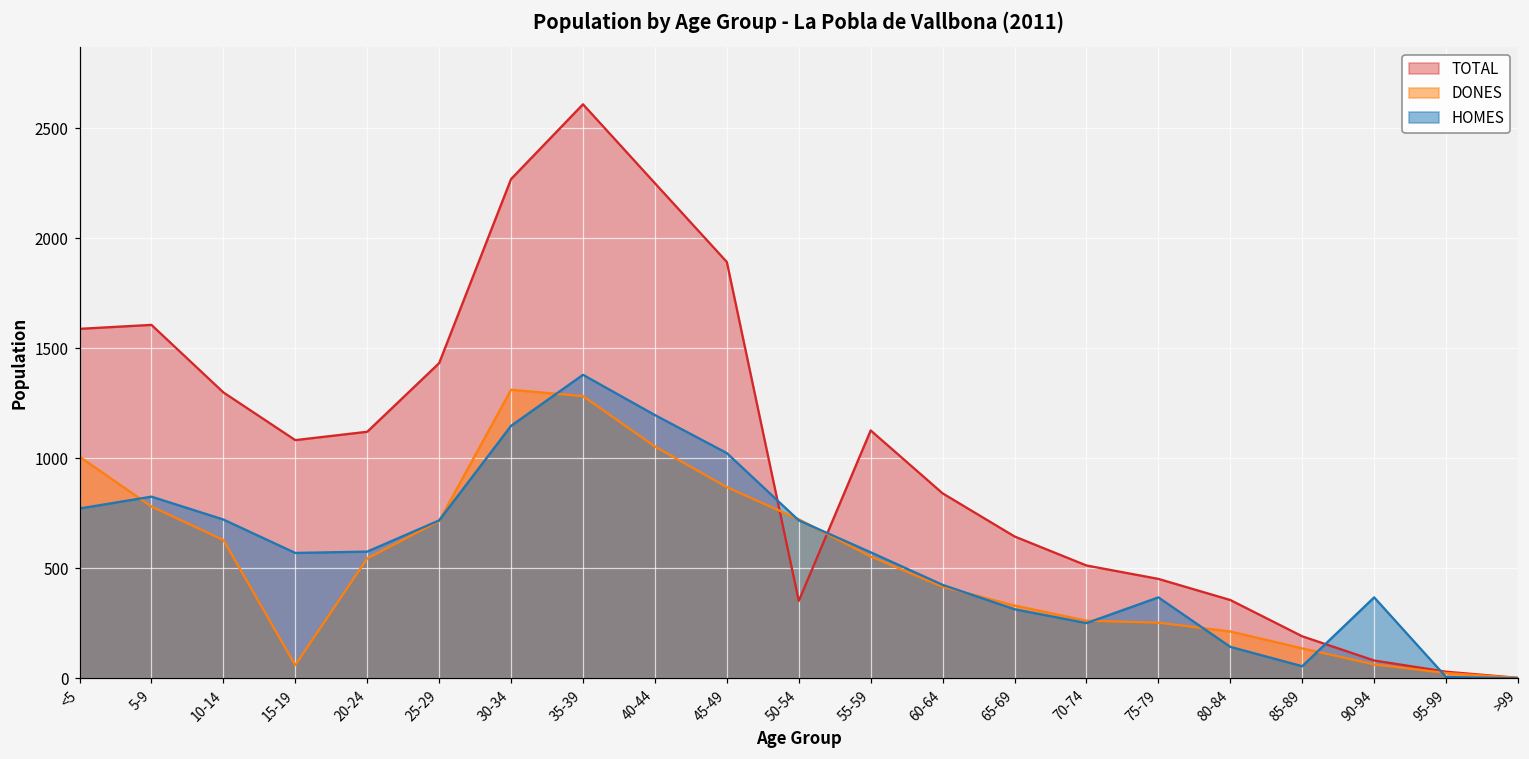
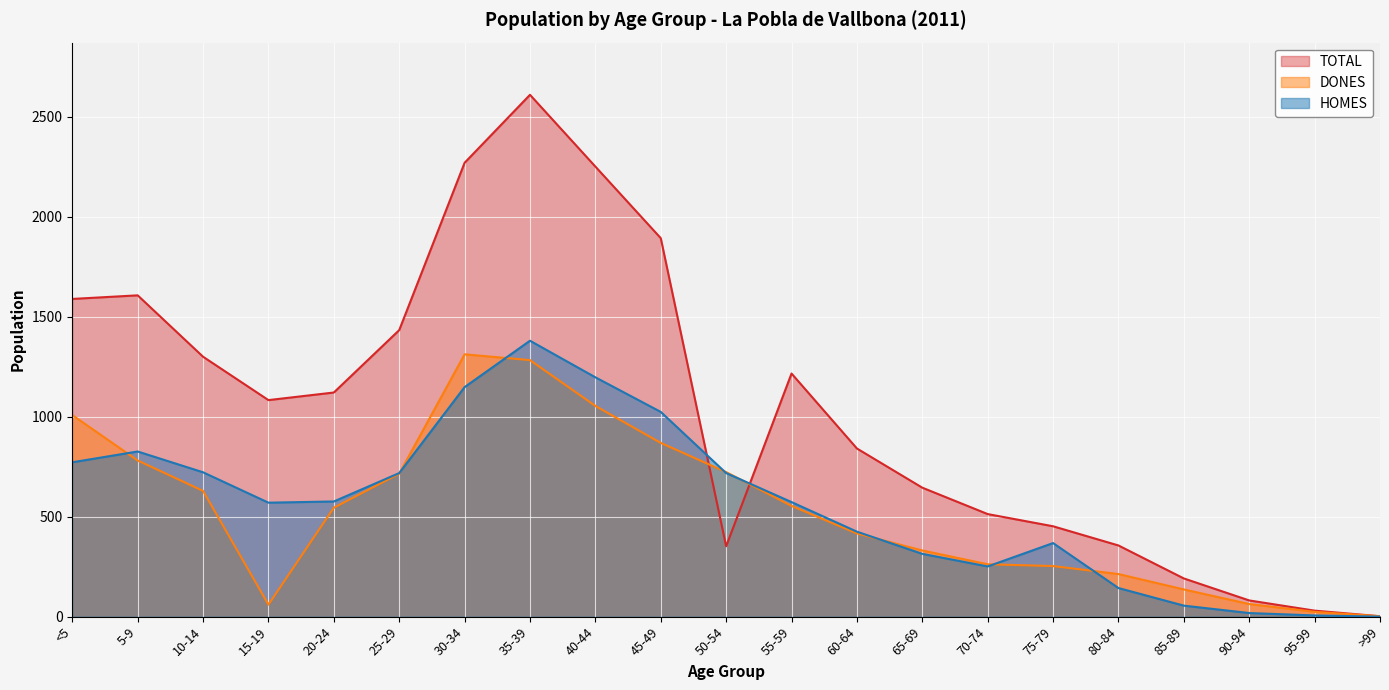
TOTAL, 55-59: 1130 -> 1220
HOMES, 90-94: 370 -> 20
